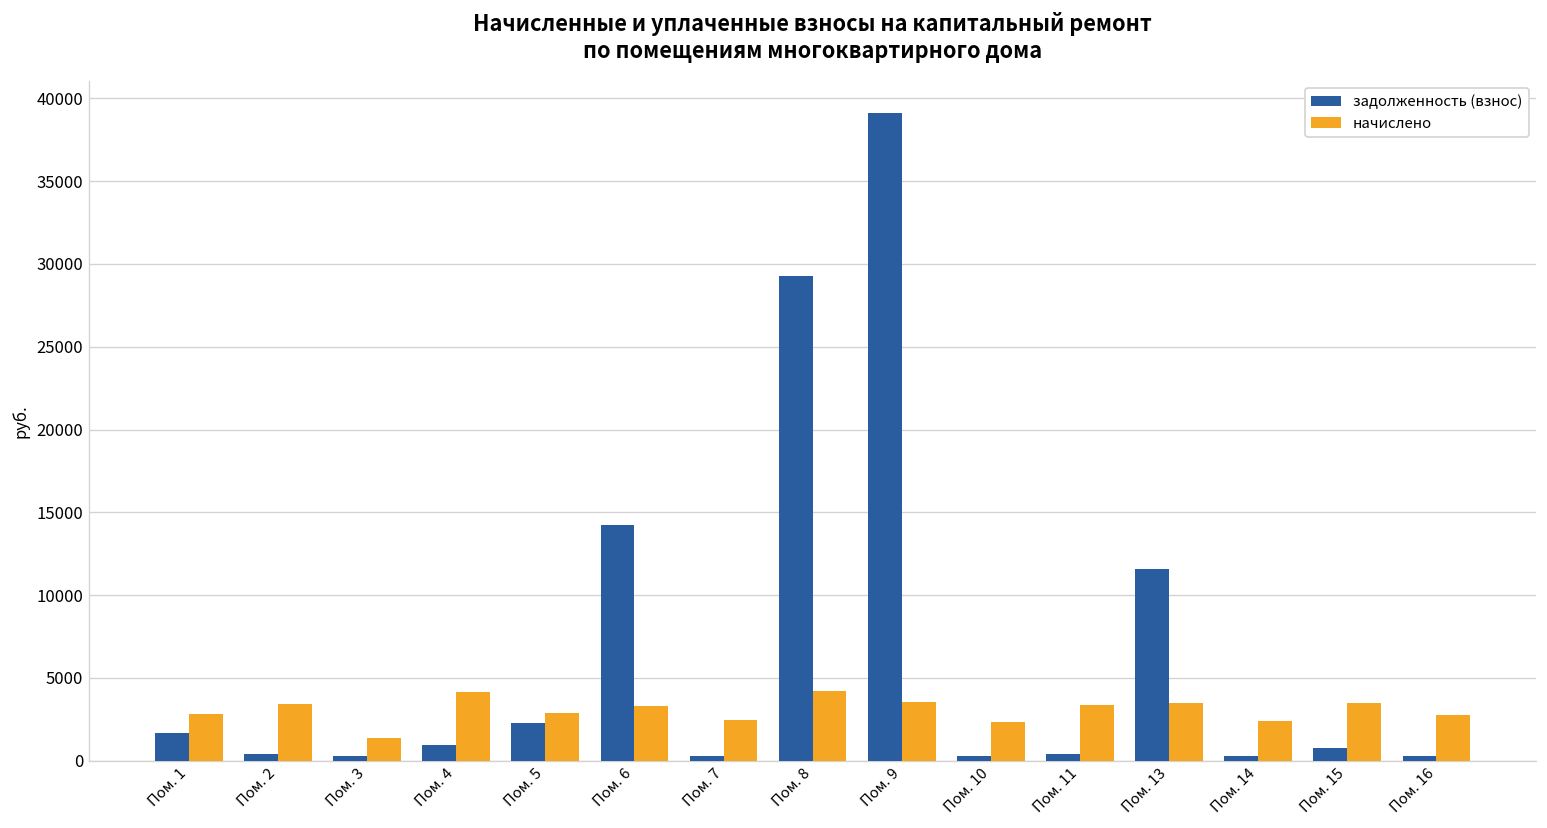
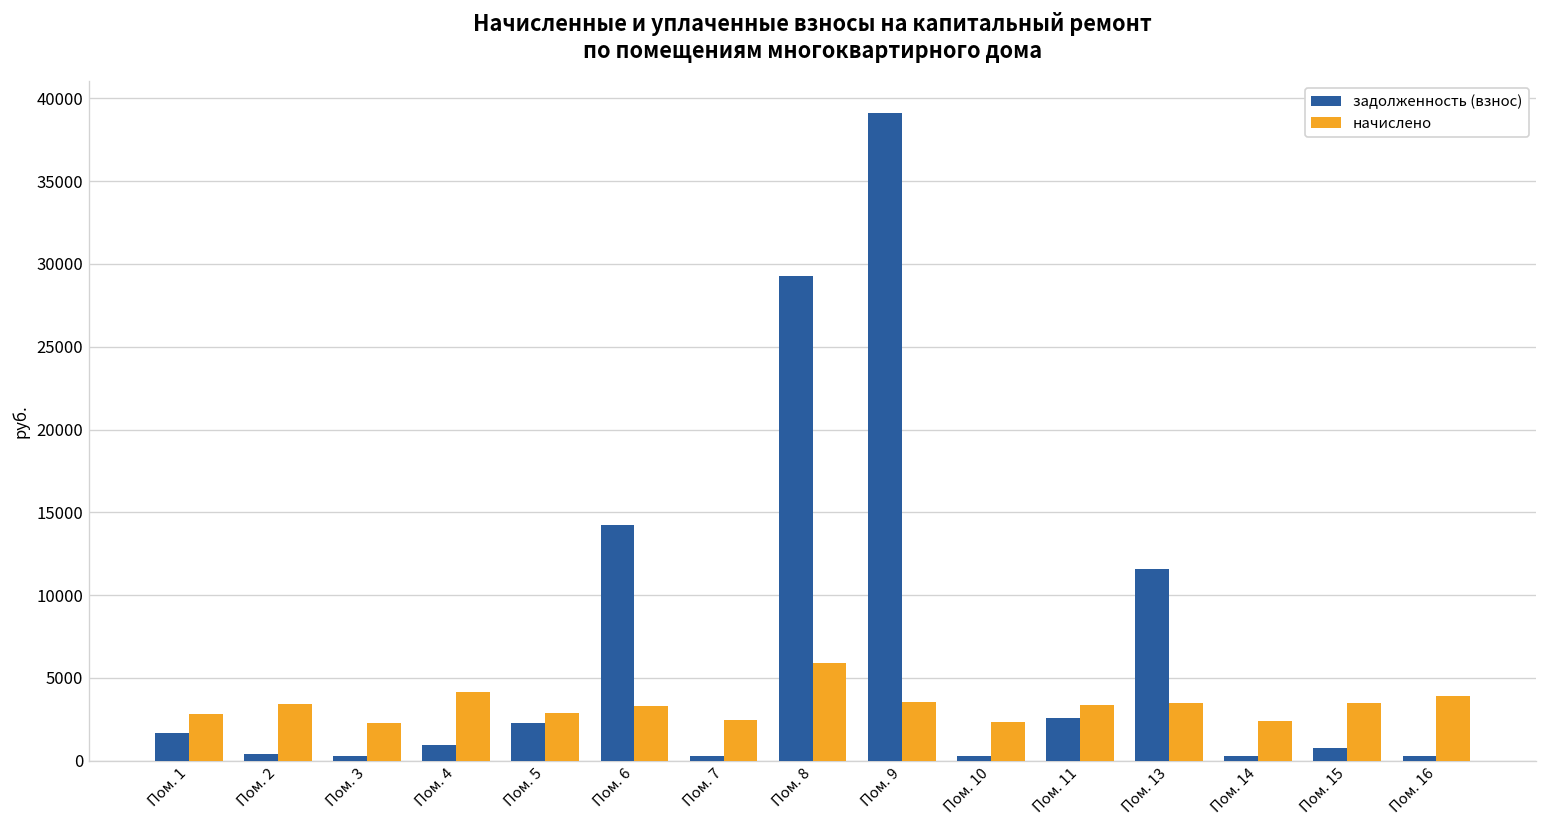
начислено, Пом. 3: 1300 -> 2300
начислено, Пом. 8: 4200 -> 5900
задолженность (взнос), Пом. 11: 400 -> 2600
начислено, Пом. 16: 2800 -> 3900
